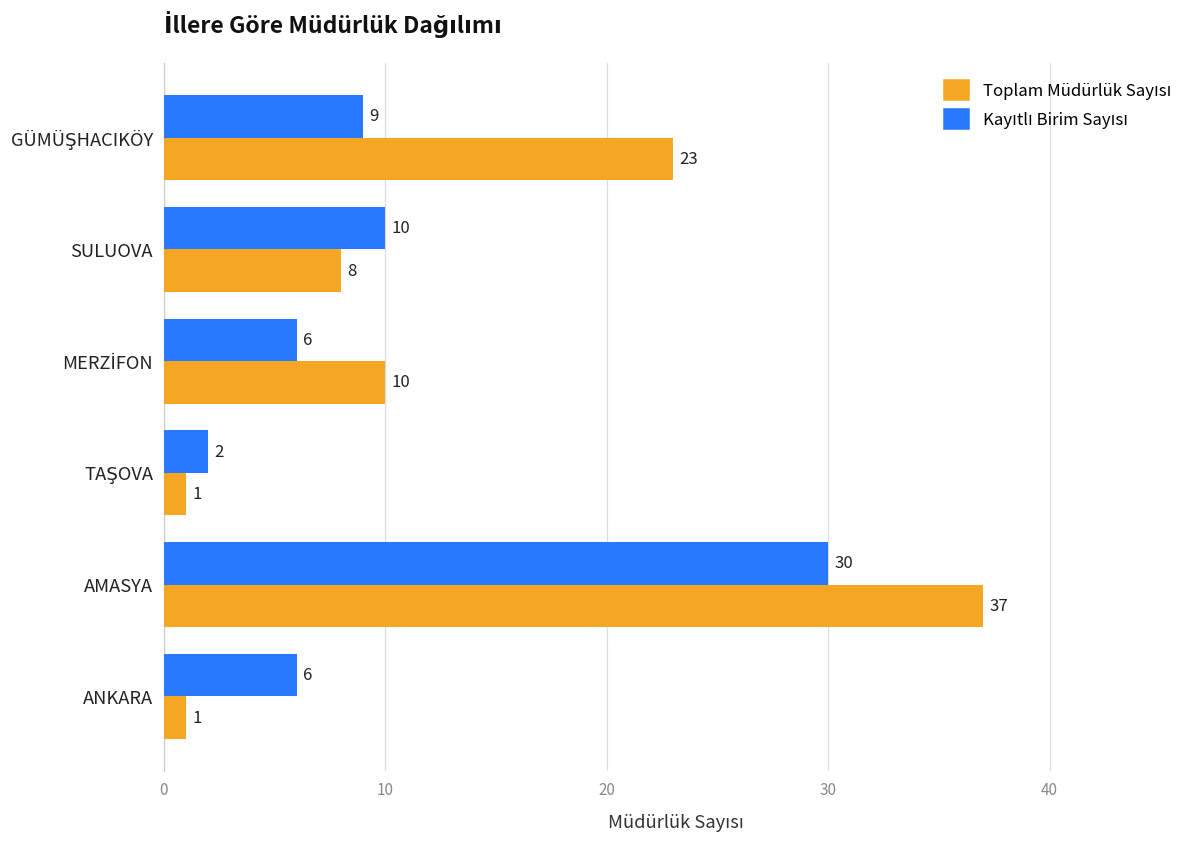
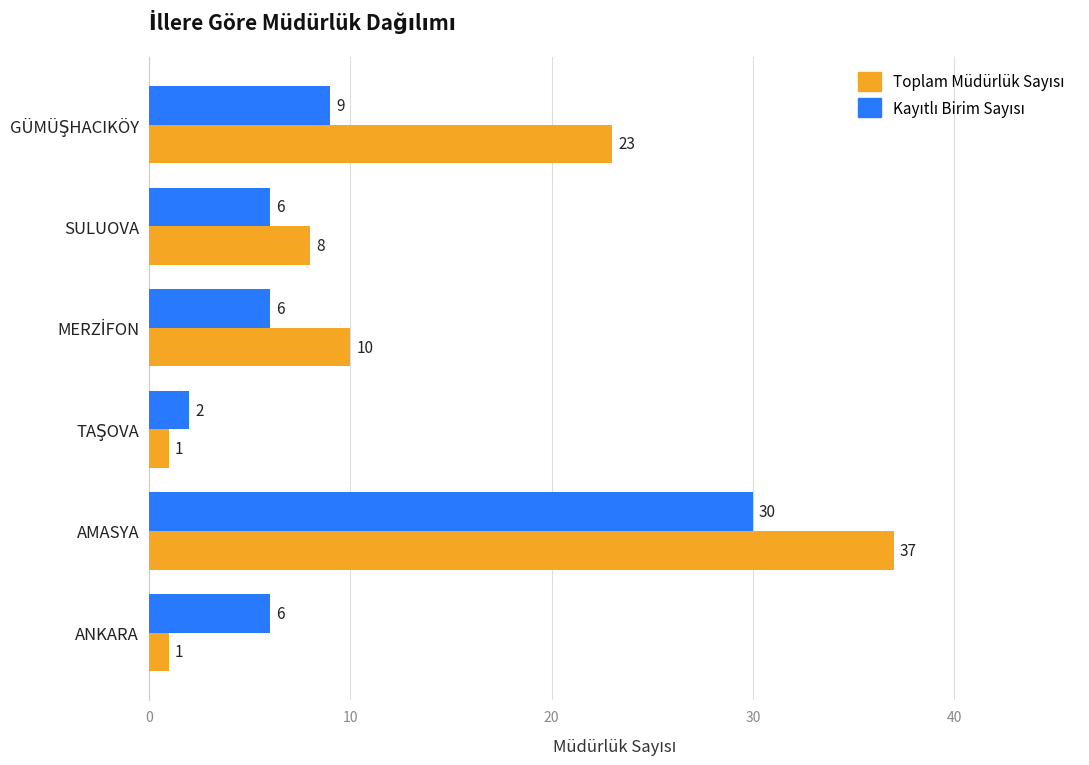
Kayıtlı Birim Sayısı, SULUOVA: 10 -> 6
